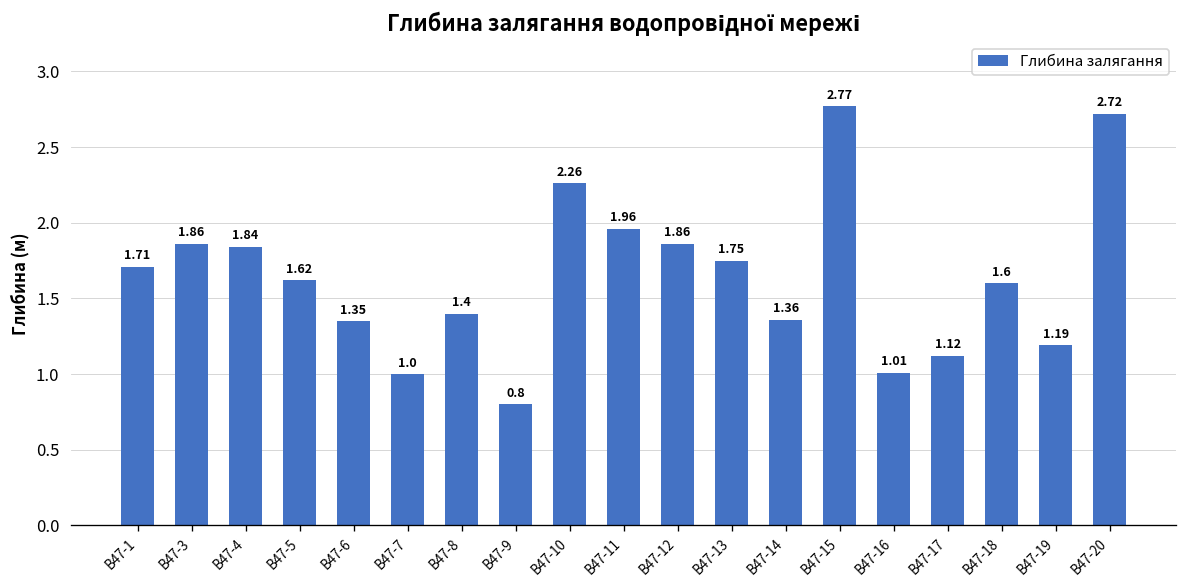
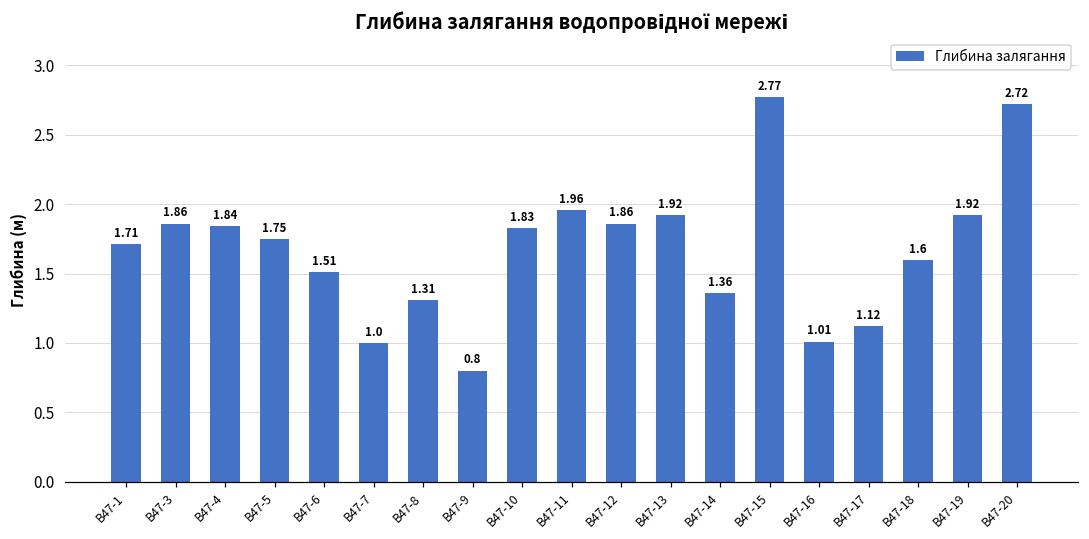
В47-5: 1.62 -> 1.75
В47-6: 1.35 -> 1.51
В47-8: 1.4 -> 1.31
В47-10: 2.26 -> 1.83
В47-13: 1.75 -> 1.92
В47-19: 1.19 -> 1.92
